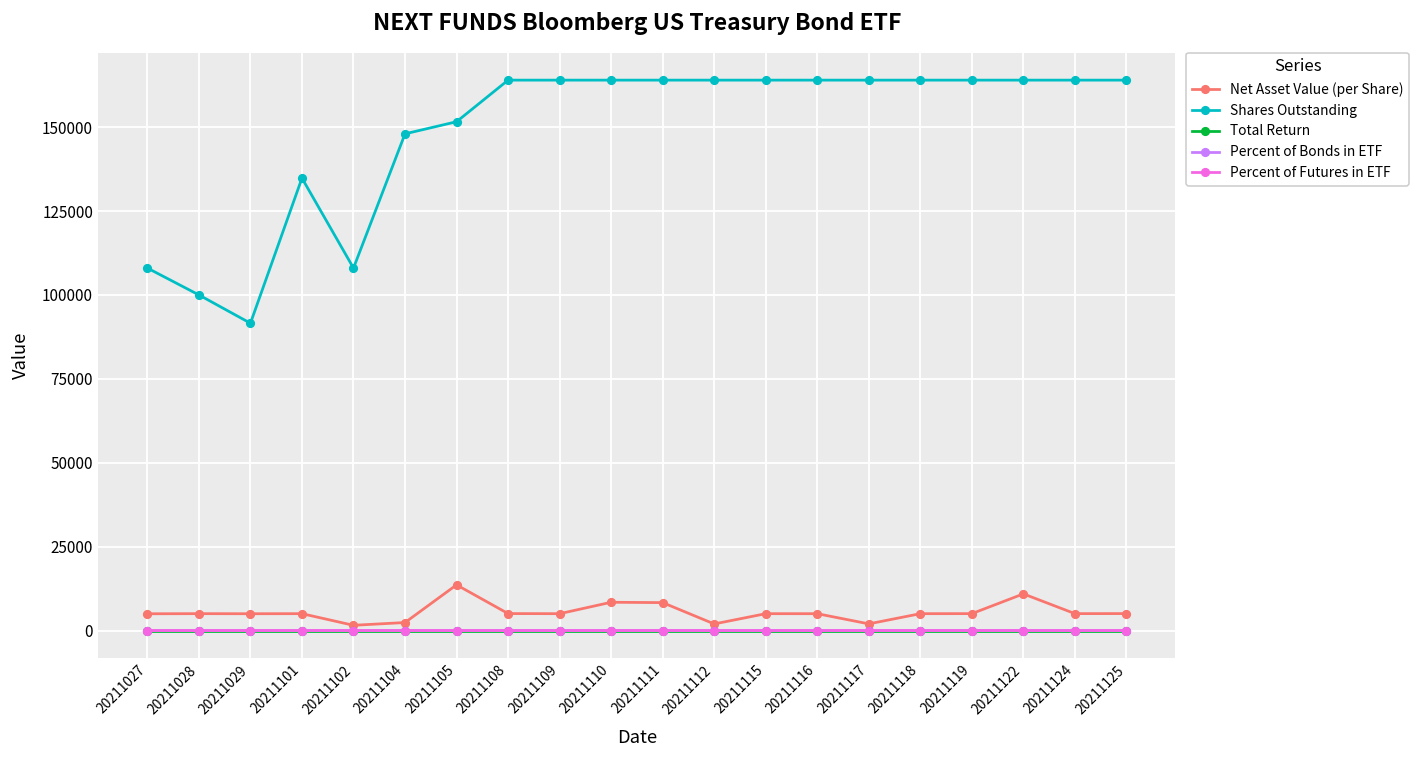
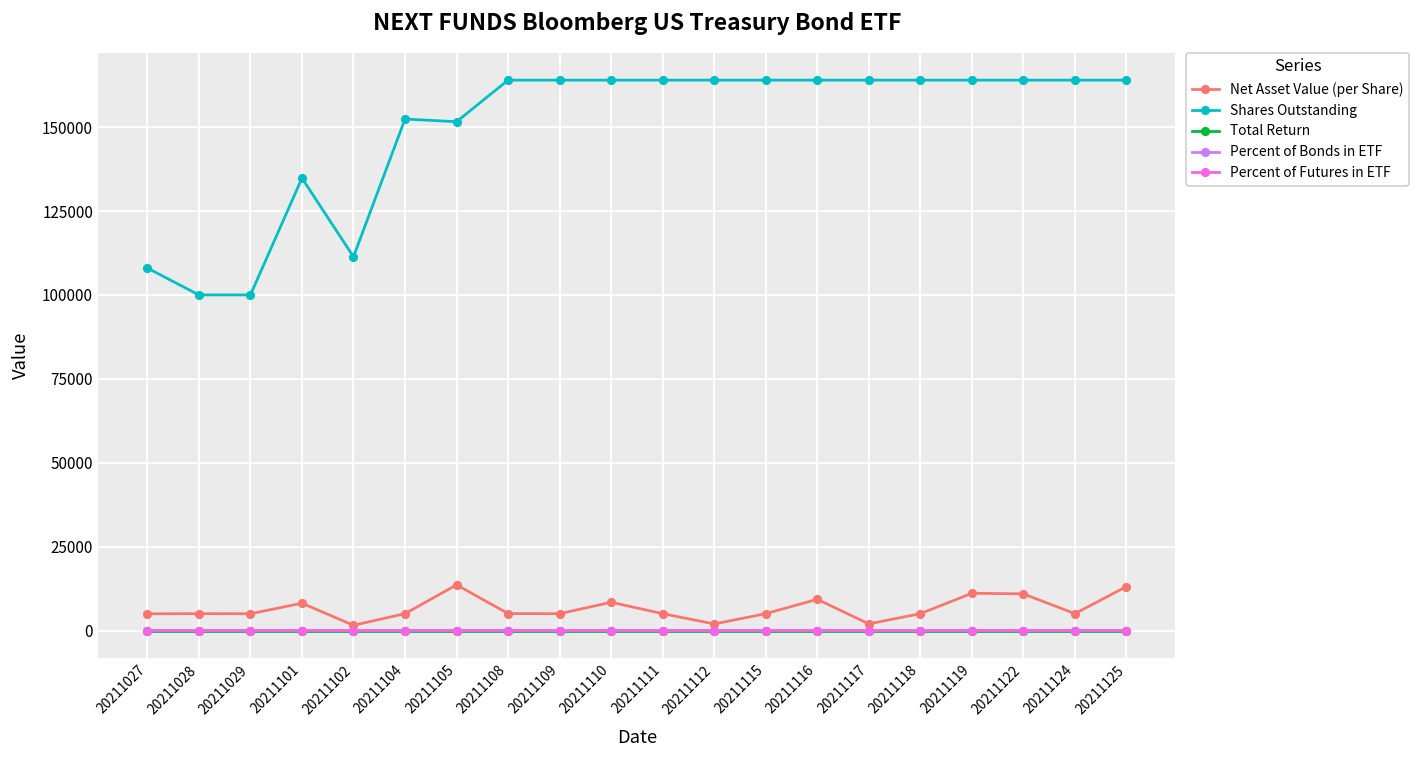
Shares Outstanding, 20211029: 92000 -> 100000
Net Asset Value (per Share), 20211101: 5000 -> 8000
Shares Outstanding, 20211102: 108000 -> 111000
Net Asset Value (per Share), 20211104: 2000 -> 5000
Shares Outstanding, 20211104: 148000 -> 152000
Net Asset Value (per Share), 20211111: 8000 -> 5000
Net Asset Value (per Share), 20211116: 5000 -> 9000
Net Asset Value (per Share), 20211119: 5000 -> 11000
Net Asset Value (per Share), 20211125: 5000 -> 13000
